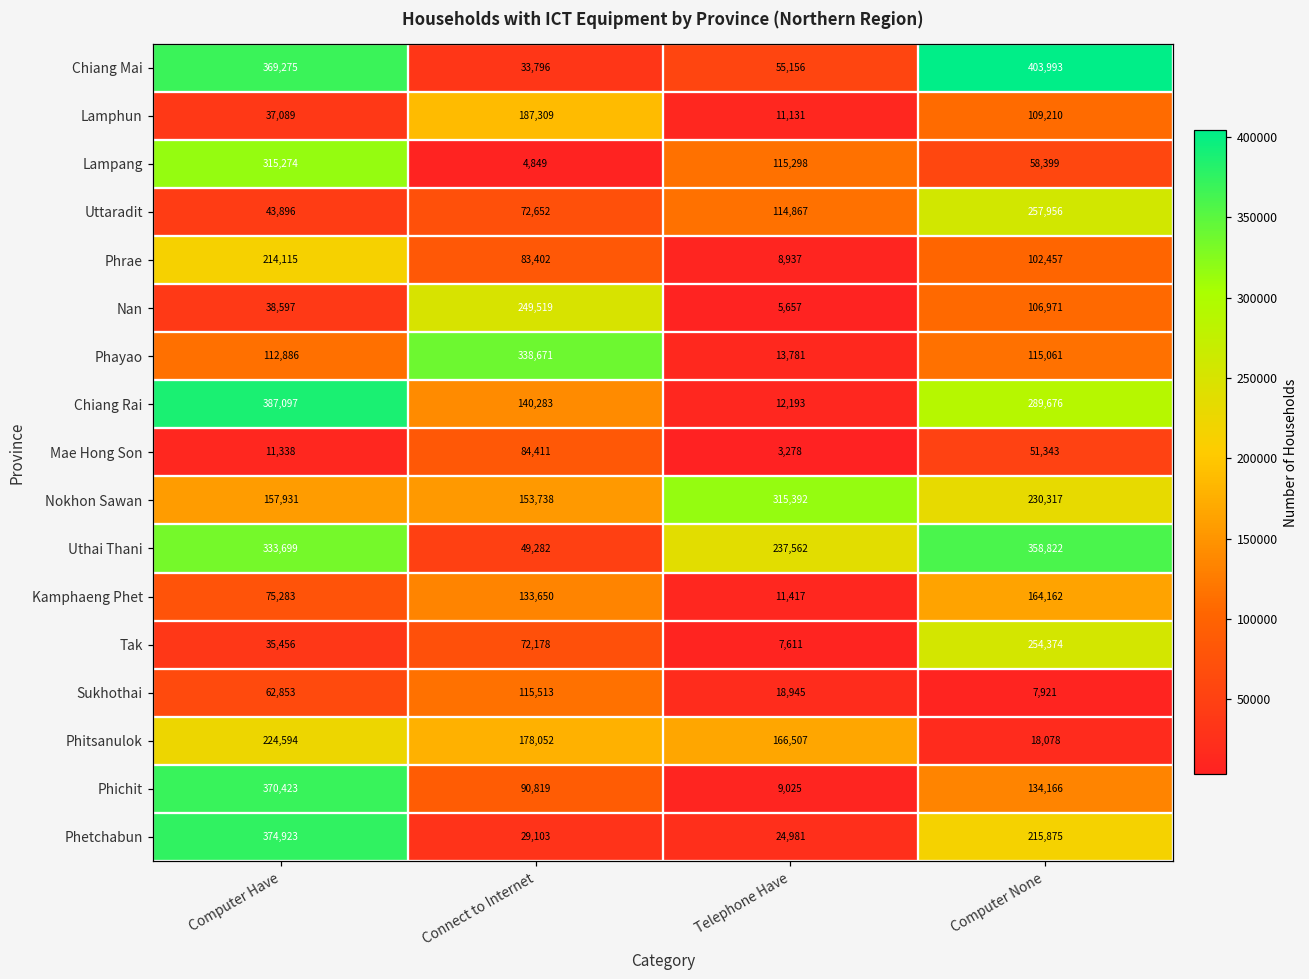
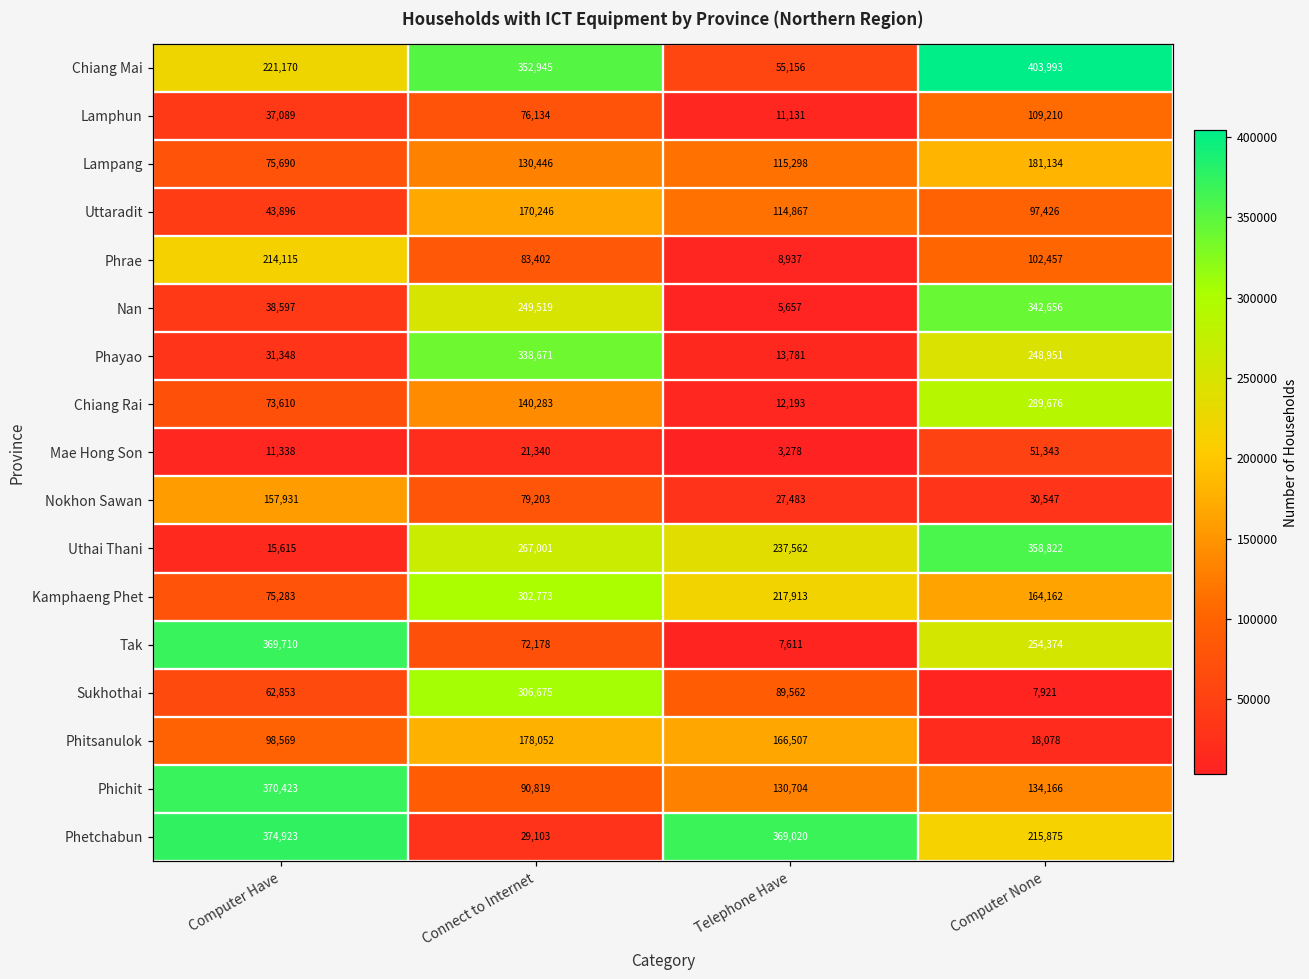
Chiang Mai, Computer Have: 369,275 -> 221,170
Chiang Mai, Connect to Internet: 33,796 -> 352,945
Lamphun, Connect to Internet: 187,309 -> 76,134
Lampang, Computer Have: 315,274 -> 75,690
Lampang, Connect to Internet: 4,849 -> 130,446
Lampang, Computer None: 58,399 -> 181,134
Uttaradit, Connect to Internet: 72,652 -> 170,246
Uttaradit, Computer None: 257,956 -> 97,426
Nan, Computer None: 106,971 -> 342,656
Phayao, Computer Have: 112,886 -> 31,348
Phayao, Computer None: 115,061 -> 248,951
Chiang Rai, Computer Have: 387,097 -> 73,610
Mae Hong Son, Connect to Internet: 84,411 -> 21,340
Nokhon Sawan, Connect to Internet: 153,738 -> 79,203
Nokhon Sawan, Telephone Have: 315,392 -> 27,483
Nokhon Sawan, Computer None: 230,317 -> 30,547
Uthai Thani, Computer Have: 333,699 -> 15,615
Uthai Thani, Connect to Internet: 49,282 -> 267,001
Kamphaeng Phet, Connect to Internet: 133,650 -> 302,773
Kamphaeng Phet, Telephone Have: 11,417 -> 217,913
Tak, Computer Have: 35,456 -> 369,710
Sukhothai, Connect to Internet: 115,513 -> 306,675
Sukhothai, Telephone Have: 18,945 -> 89,562
Phitsanulok, Computer Have: 224,594 -> 98,569
Phichit, Telephone Have: 9,025 -> 130,704
Phetchabun, Telephone Have: 24,981 -> 369,020
